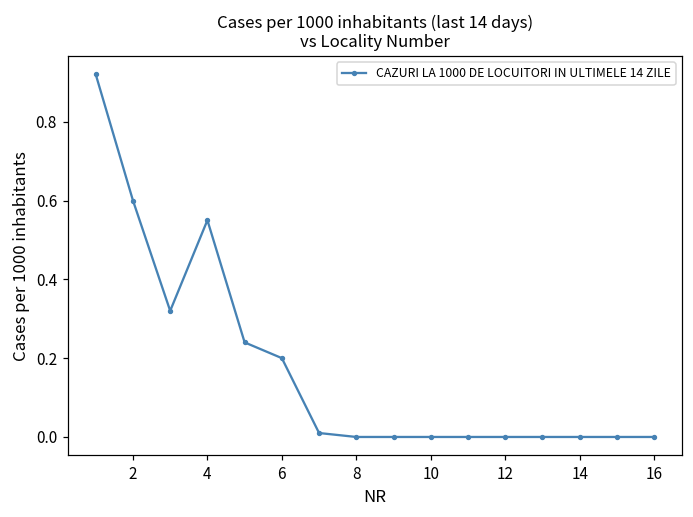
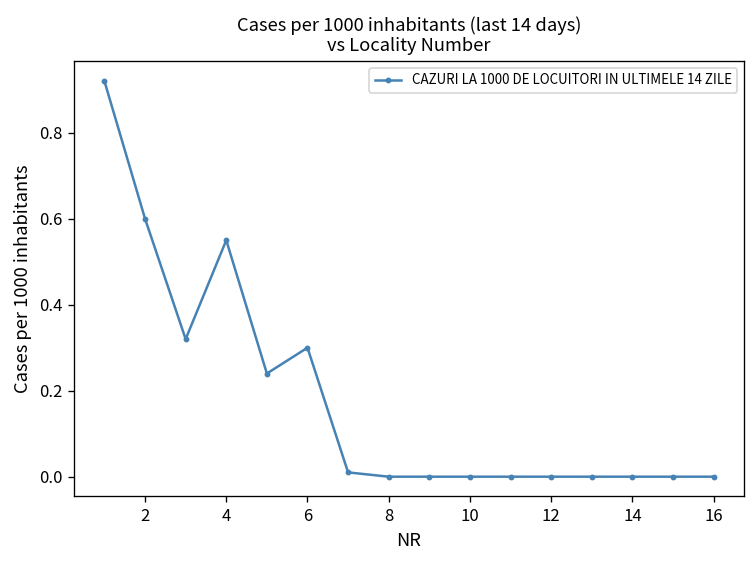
6: 0.2 -> 0.3
